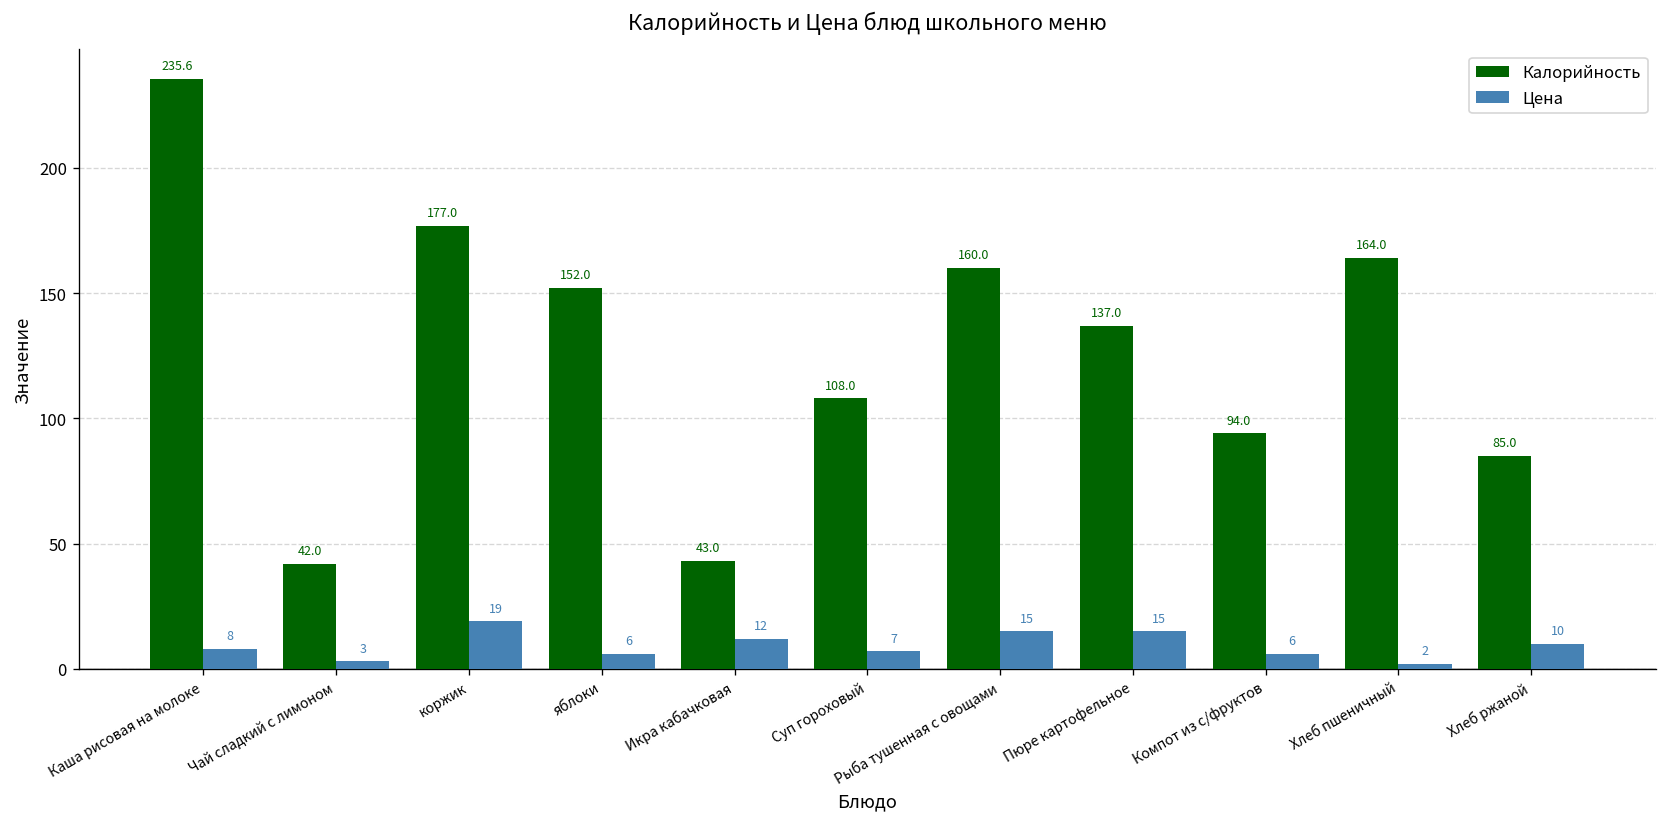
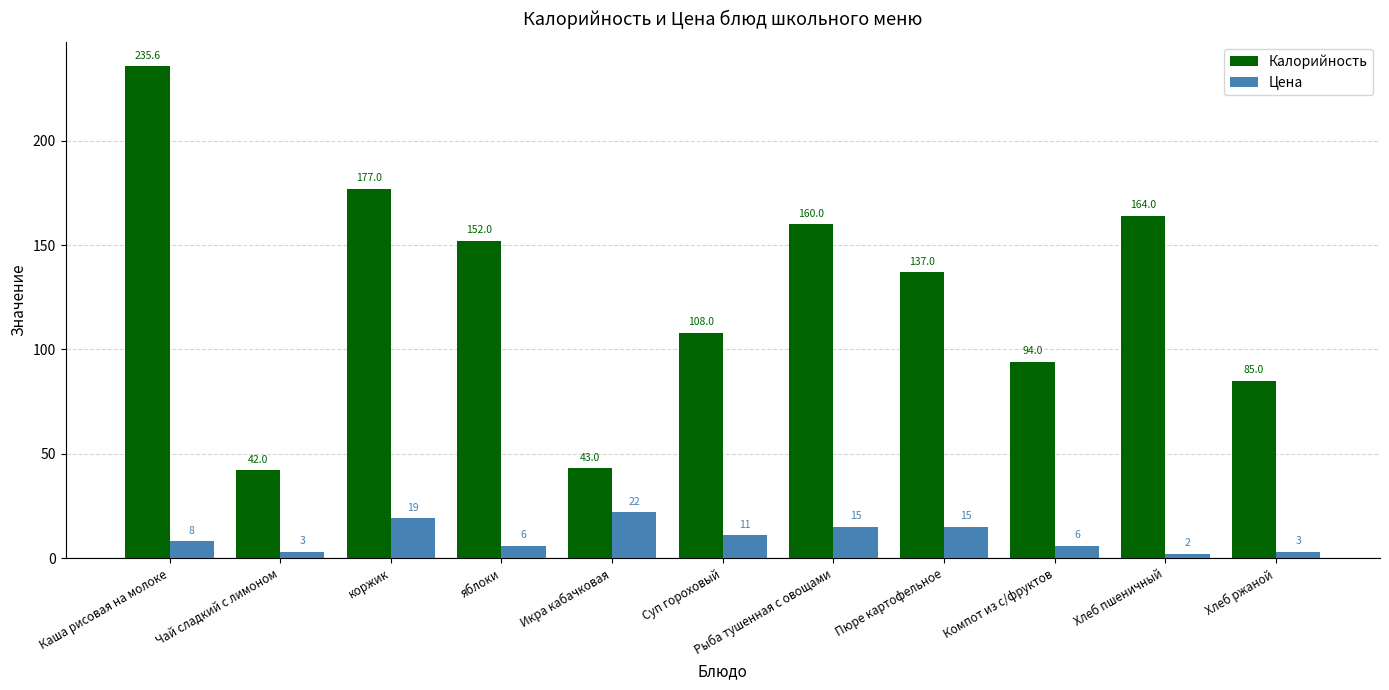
Цена, Икра кабачковая: 12 -> 22
Цена, Суп гороховый: 7 -> 11
Цена, Хлеб ржаной: 10 -> 3
